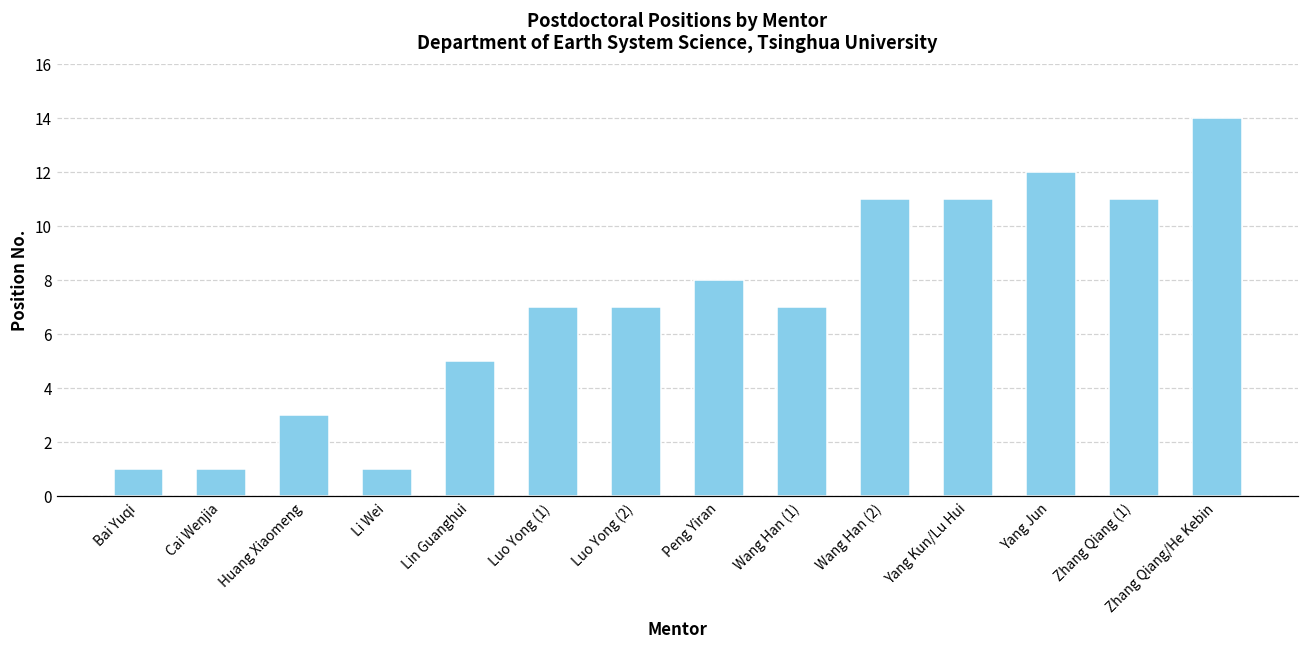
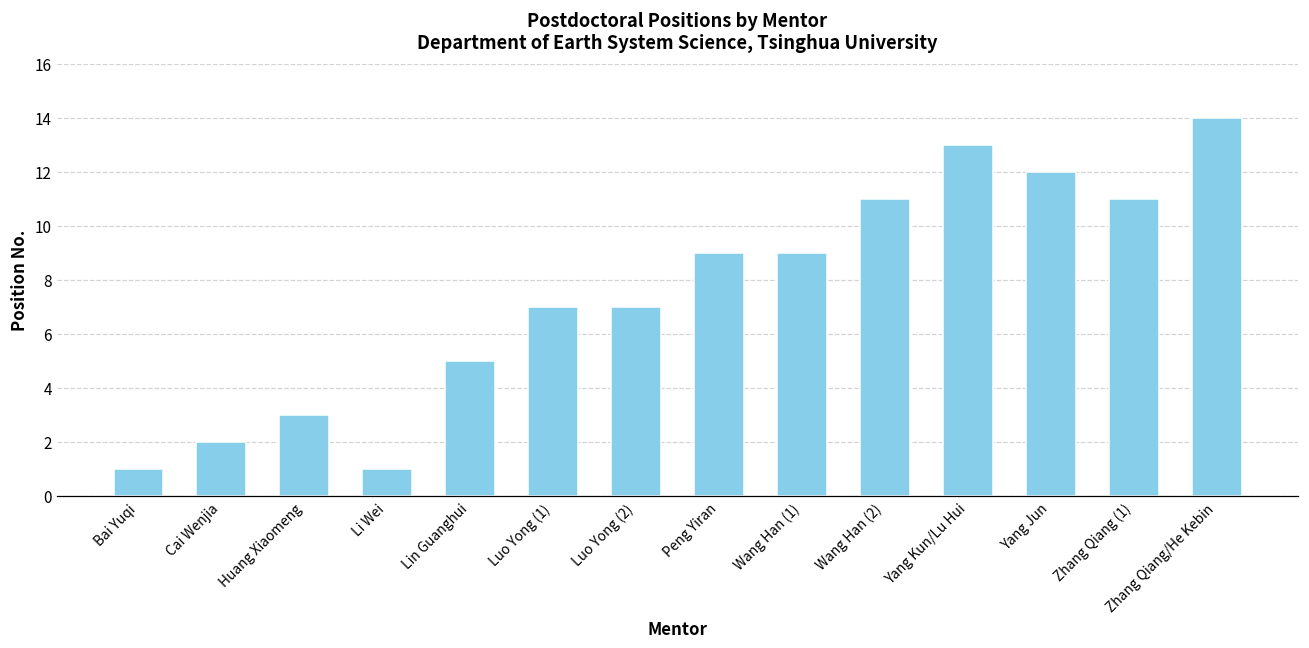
Cai Wenjia: 1 -> 2
Peng Yiran: 8 -> 9
Wang Han (1): 7 -> 9
Yang Kun/Lu Hui: 11 -> 13
